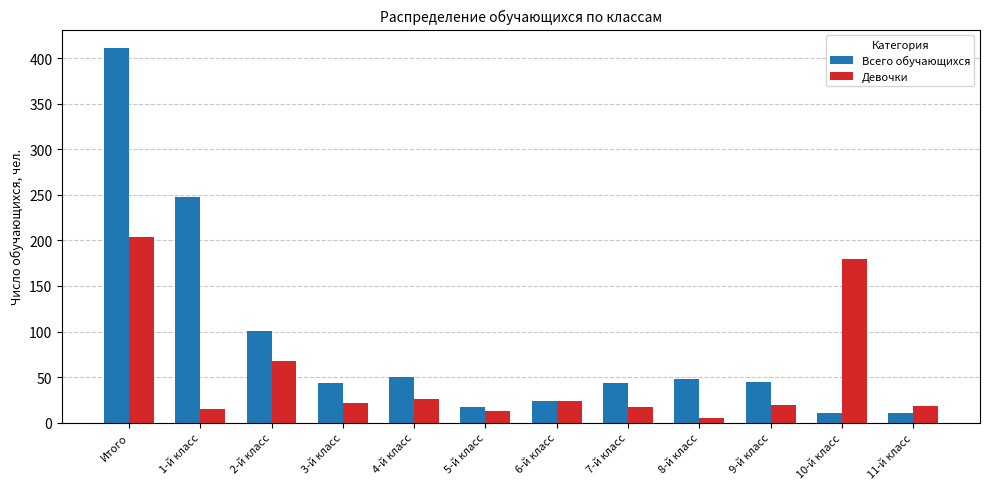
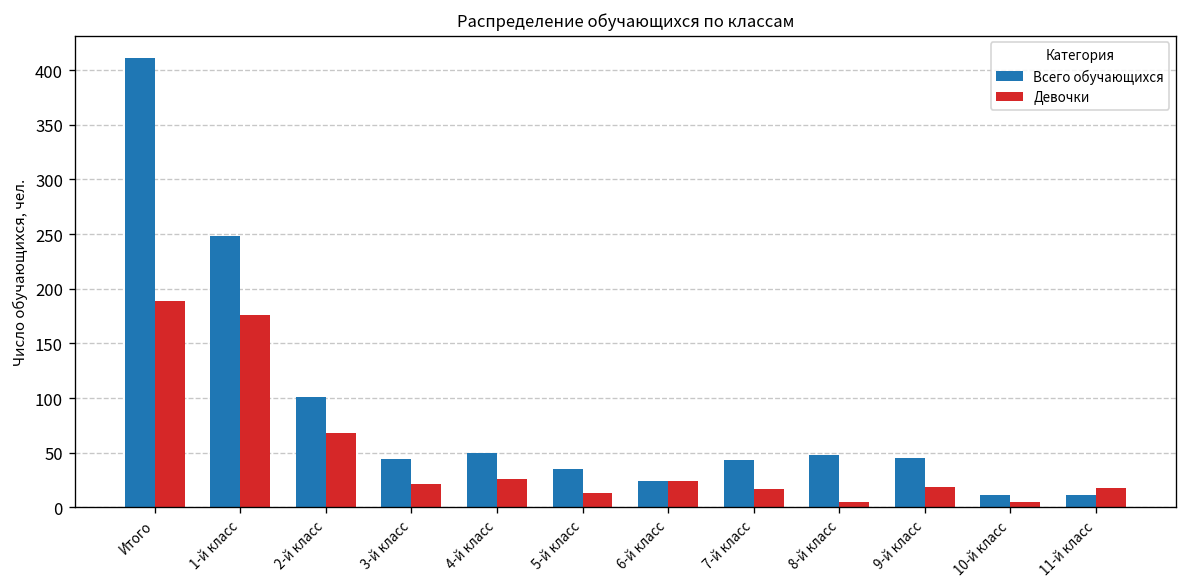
Девочки, Итого: 200 -> 190
Девочки, 1-й класс: 20 -> 180
Всего обучающихся, 5-й класс: 20 -> 40
Девочки, 10-й класс: 180 -> 10
